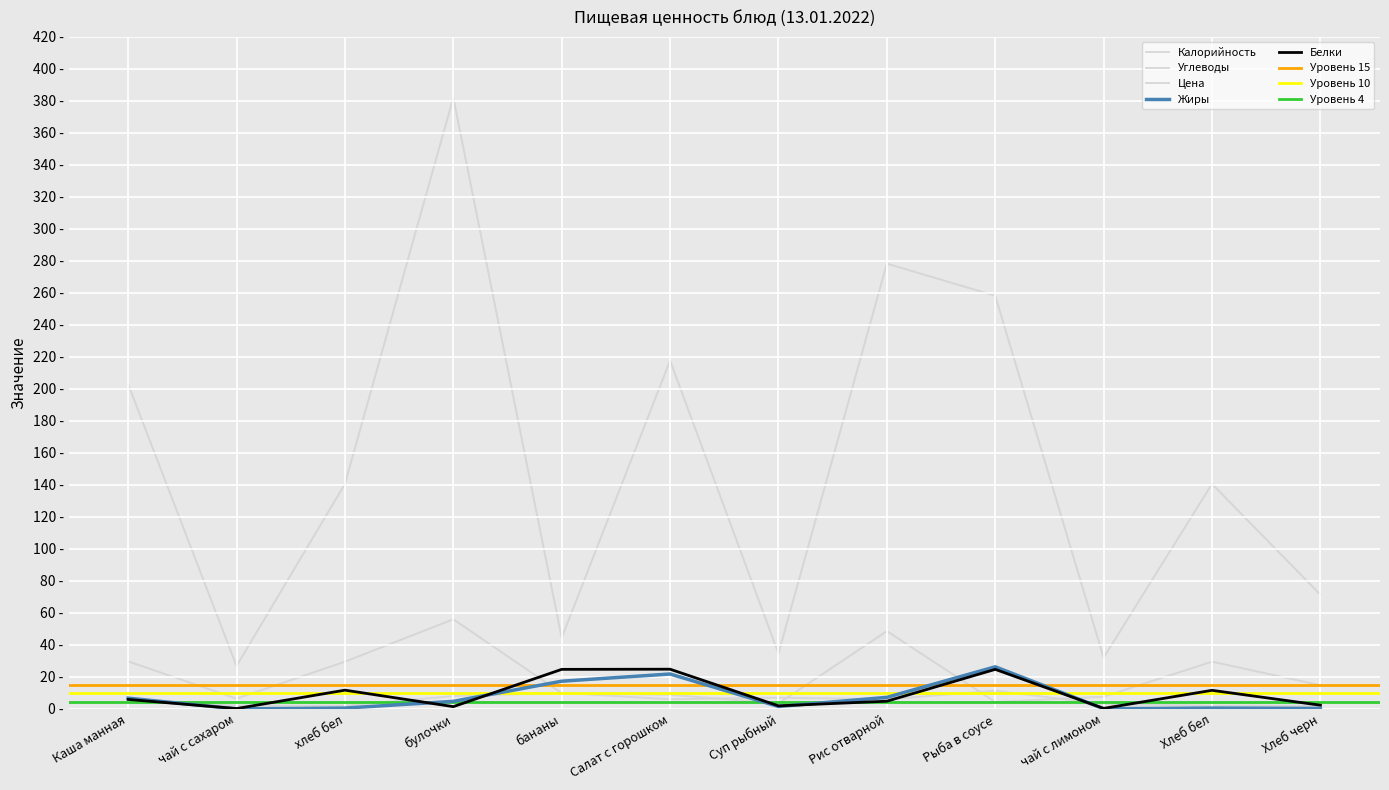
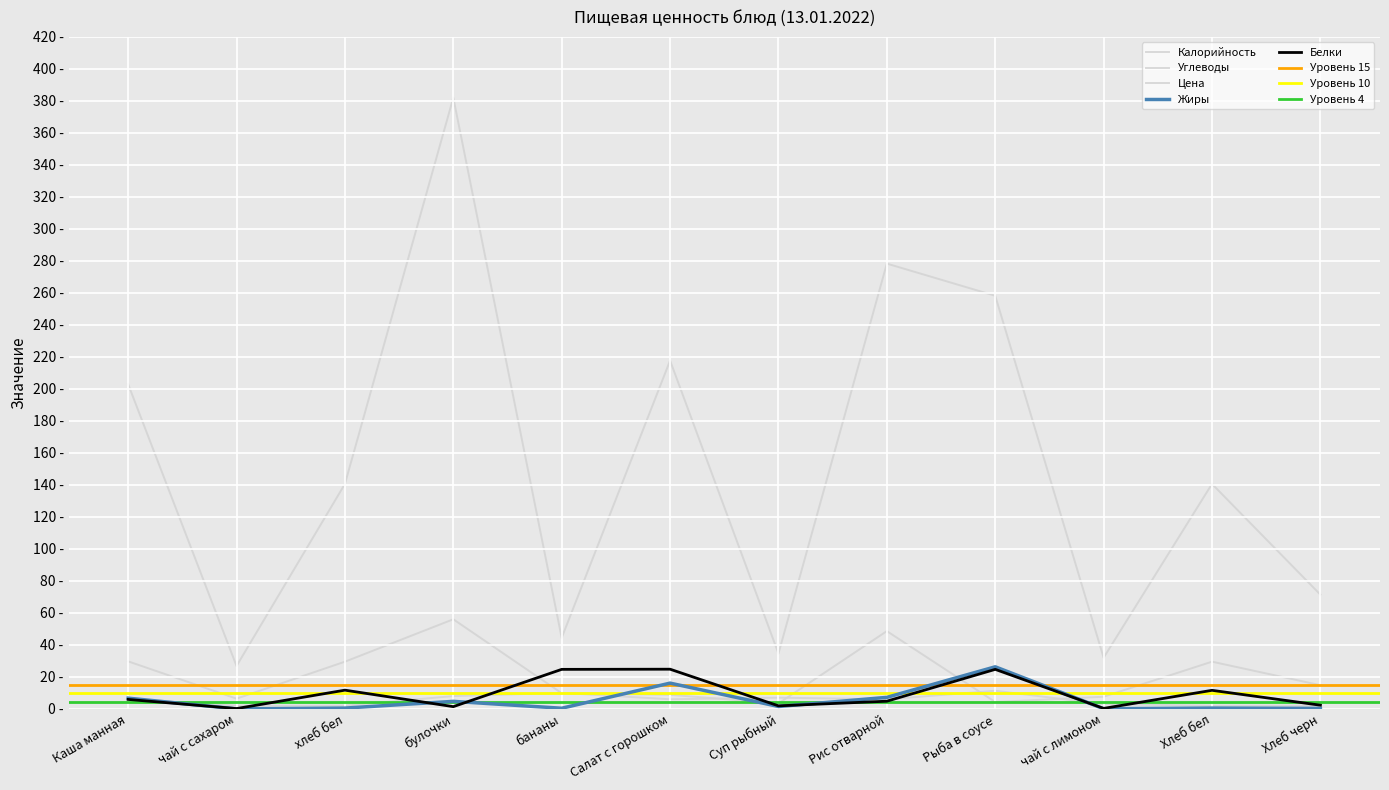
Жиры, бананы: 17 - -> 0 -
Жиры, Салат с горошком: 22 - -> 16 -
